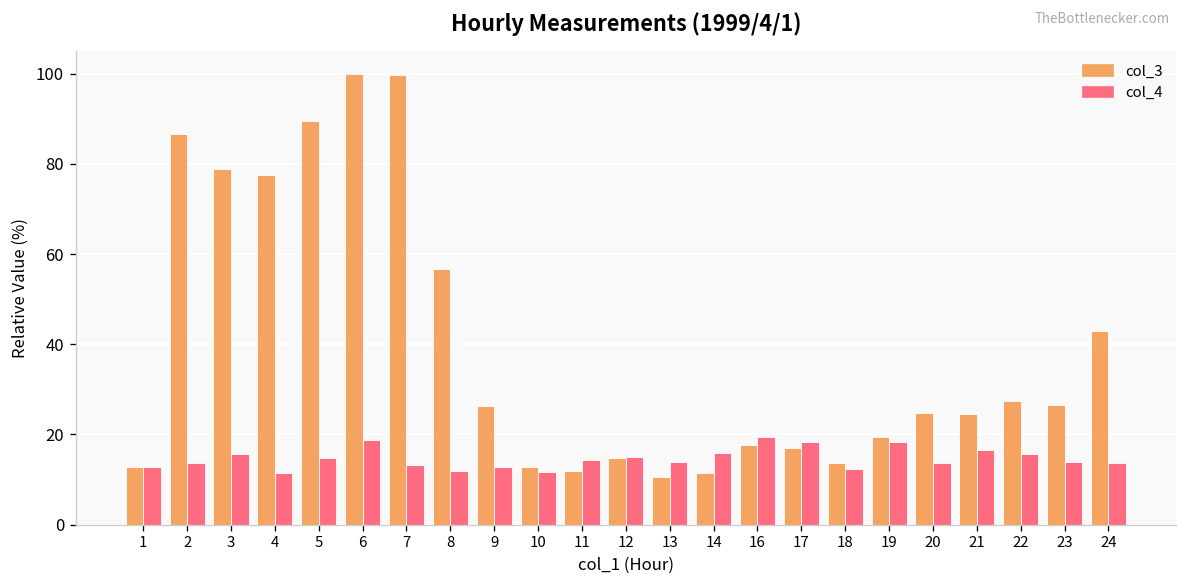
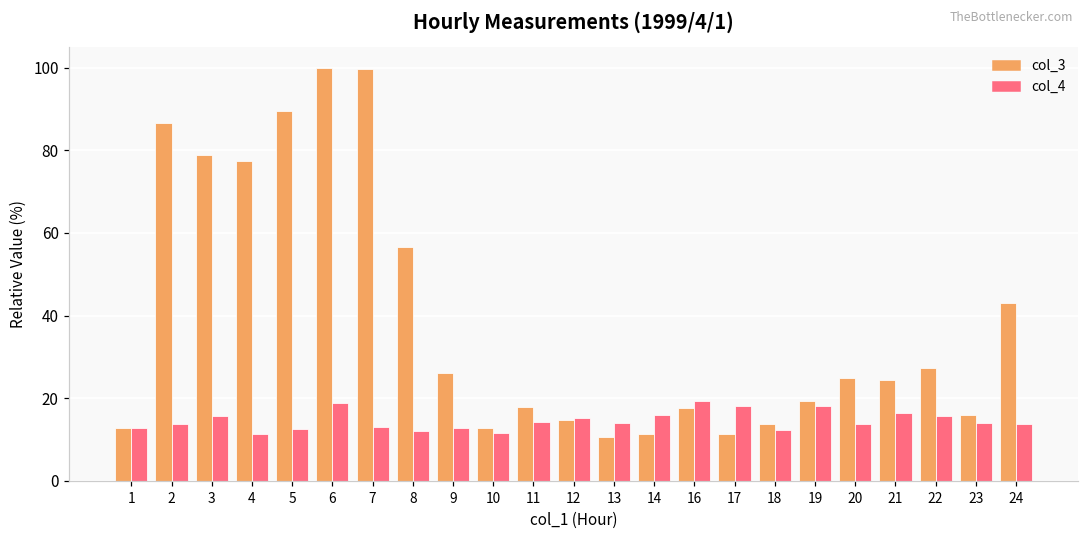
col_4, 5: 15 -> 13
col_3, 11: 12 -> 18
col_3, 17: 17 -> 11
col_3, 23: 26 -> 16
